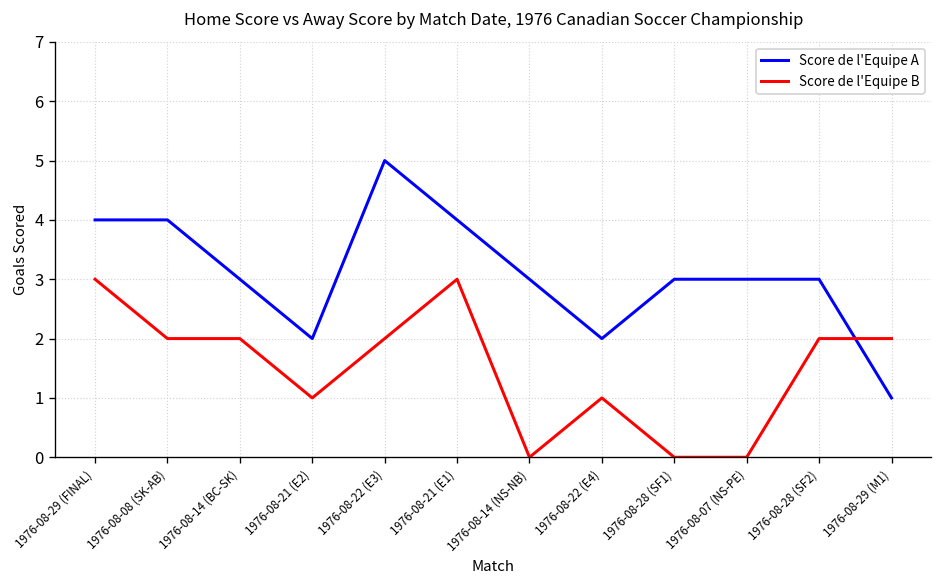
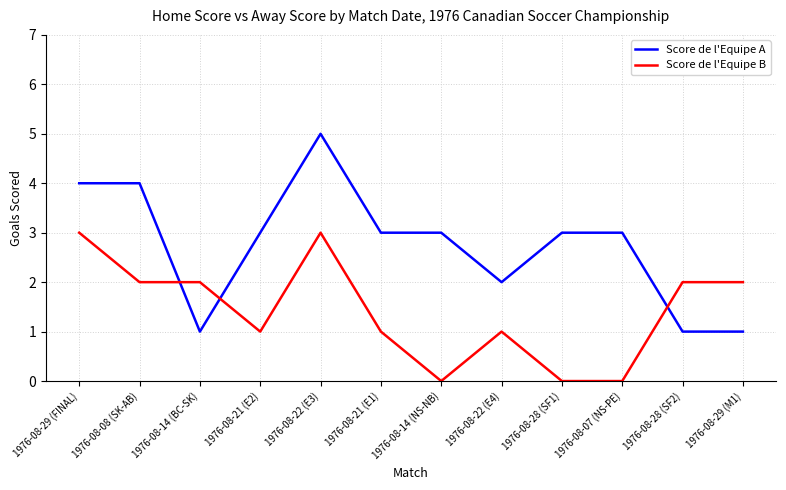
Score de l'Equipe A, 1976-08-14 (BC-SK): 3 -> 1
Score de l'Equipe A, 1976-08-21 (E2): 2 -> 3
Score de l'Equipe B, 1976-08-22 (E3): 2 -> 3
Score de l'Equipe A, 1976-08-21 (E1): 4 -> 3
Score de l'Equipe B, 1976-08-21 (E1): 3 -> 1
Score de l'Equipe A, 1976-08-28 (SF2): 3 -> 1
